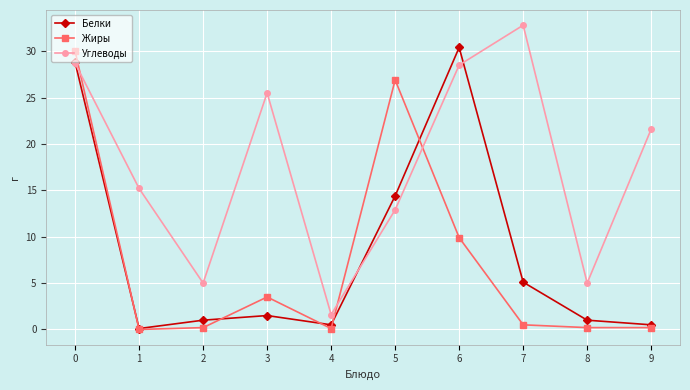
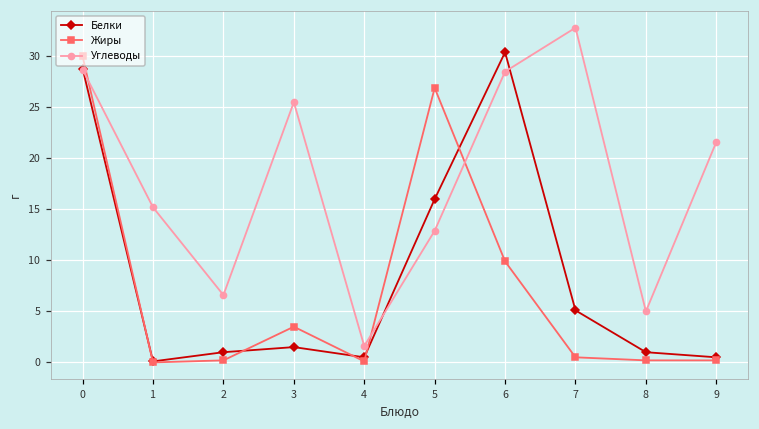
Углеводы, 2: 5 -> 7
Белки, 5: 14 -> 16
